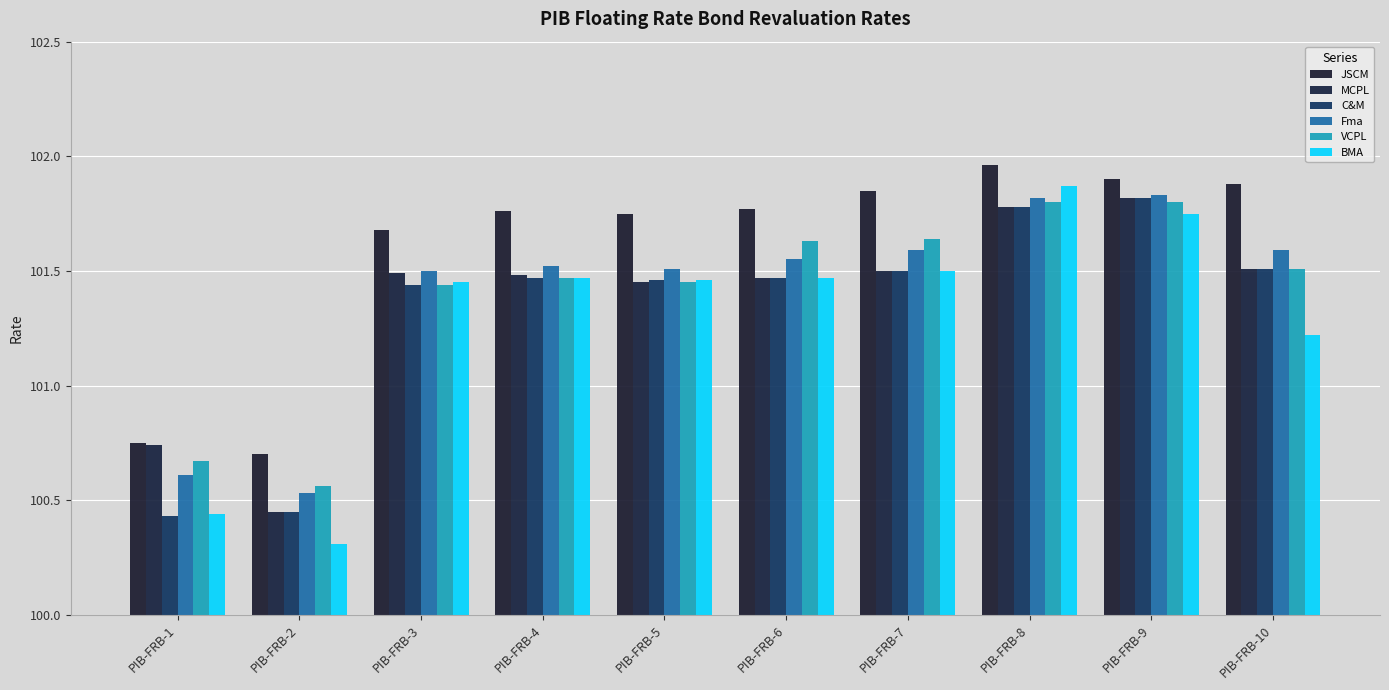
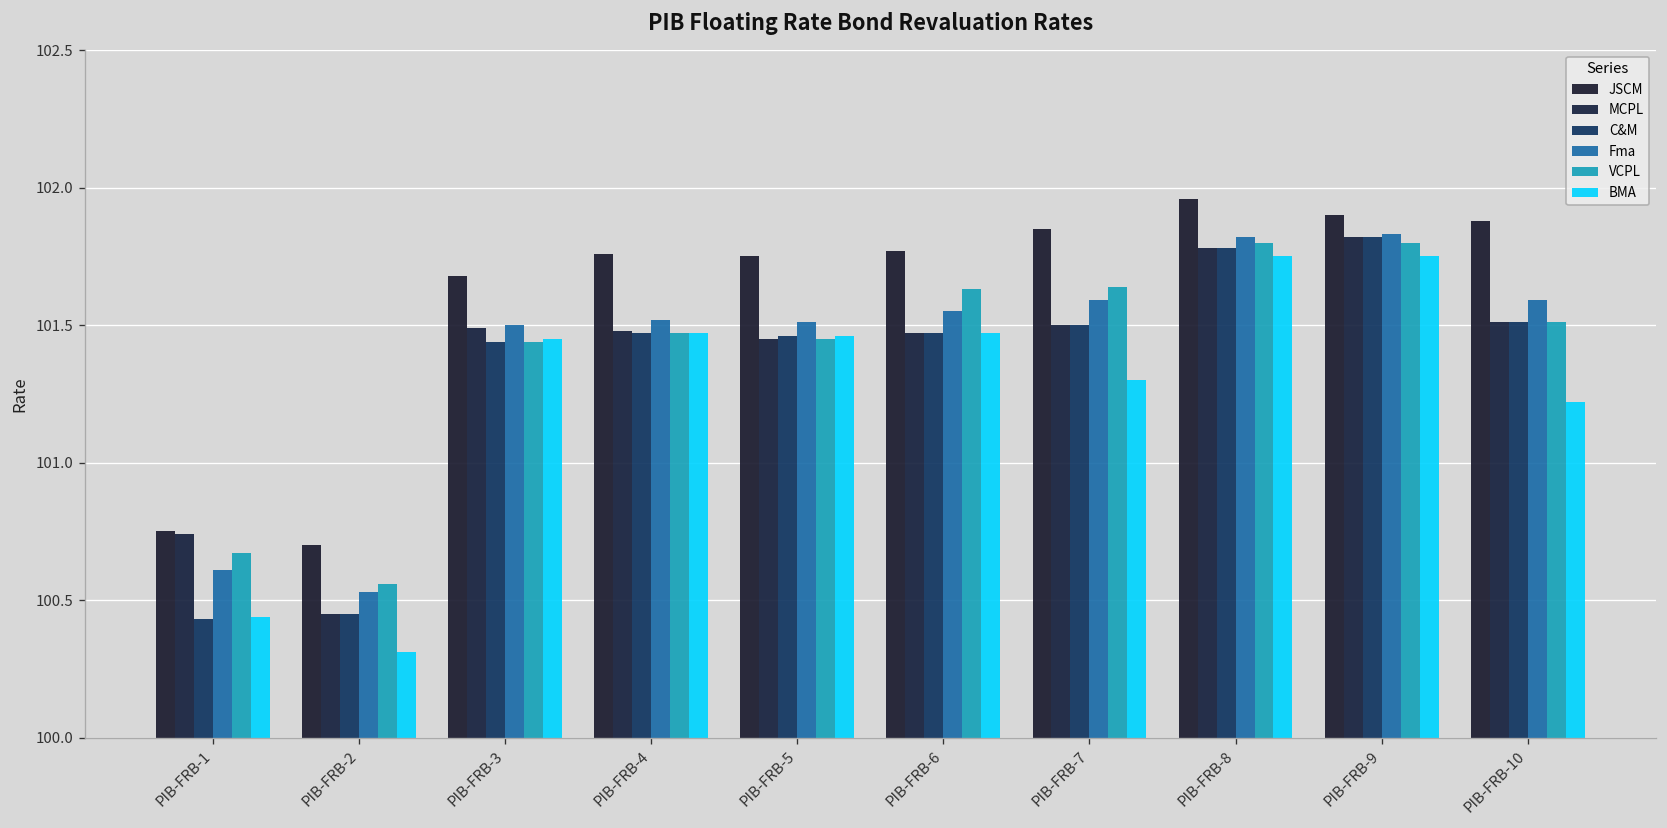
BMA, PIB-FRB-7: 101.5 -> 101.3
BMA, PIB-FRB-8: 101.87 -> 101.75
